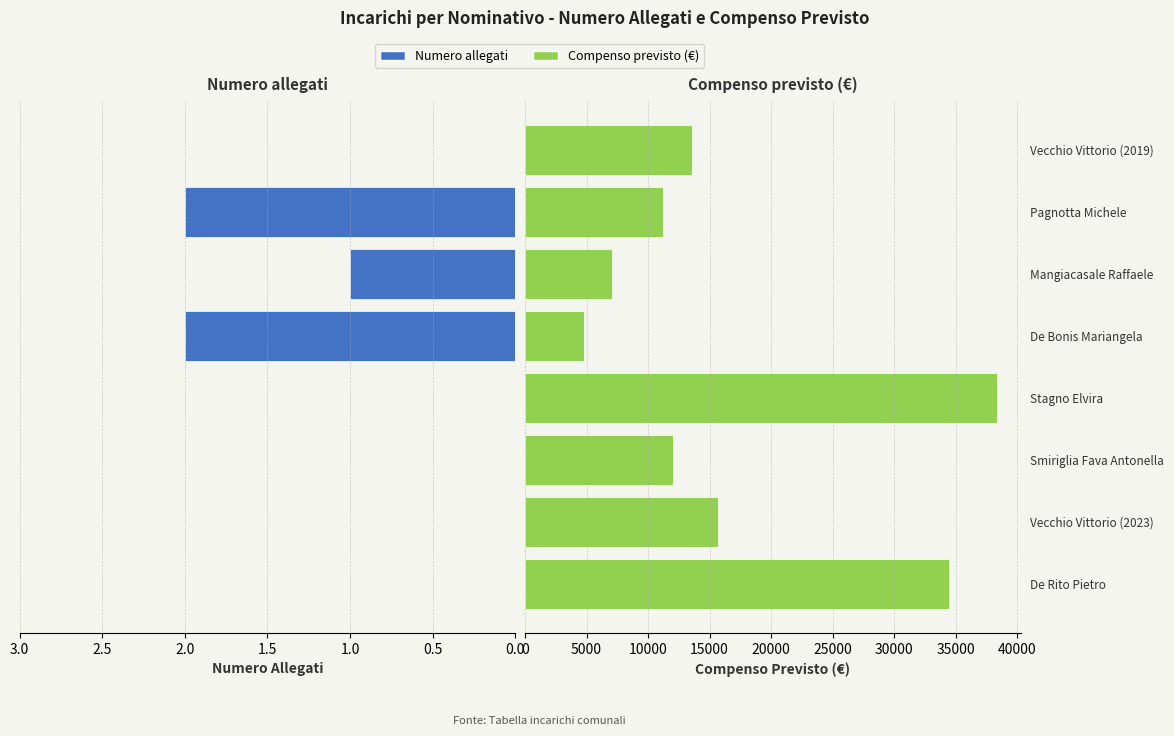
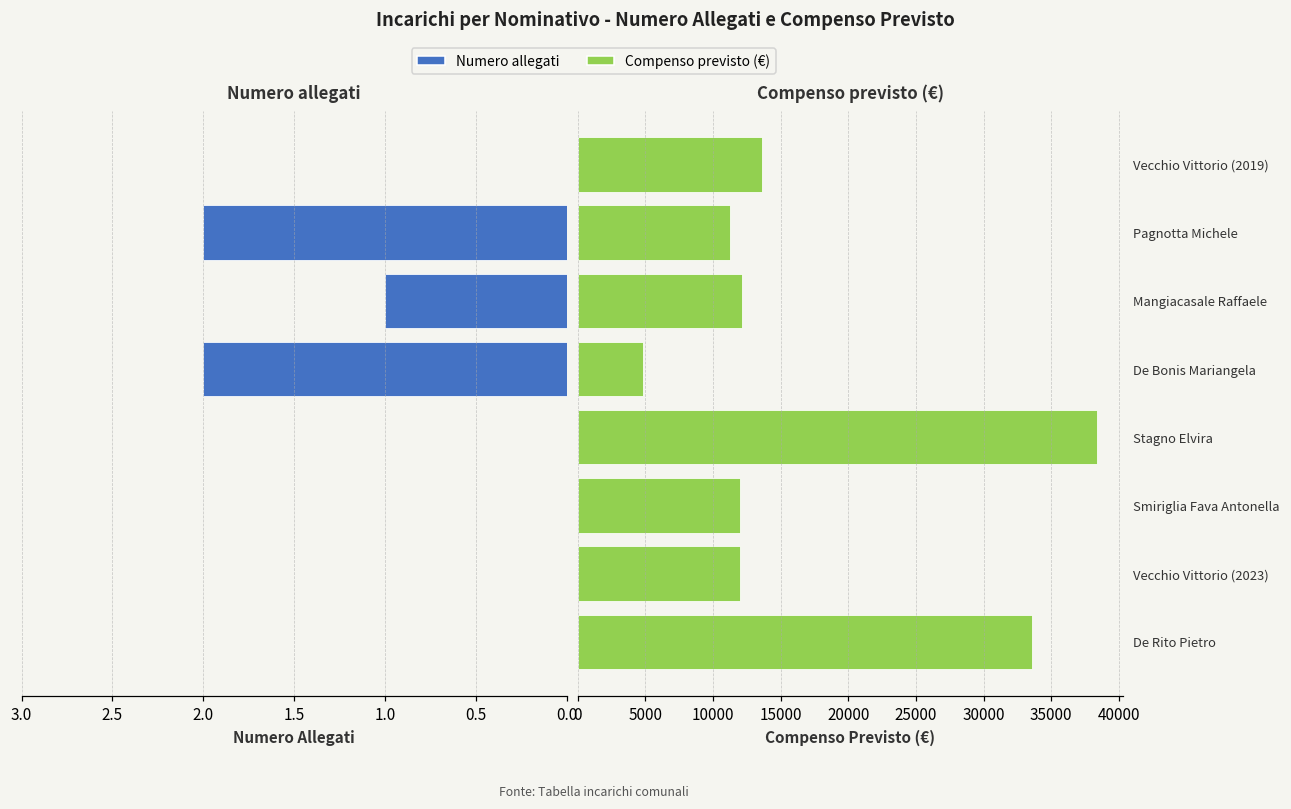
Compenso previsto (€), Mangiacasale Raffaele: 7100 -> 12200
Compenso previsto (€), Vecchio Vittorio (2023): 15700 -> 12000
Compenso previsto (€), De Rito Pietro: 34400 -> 33600
